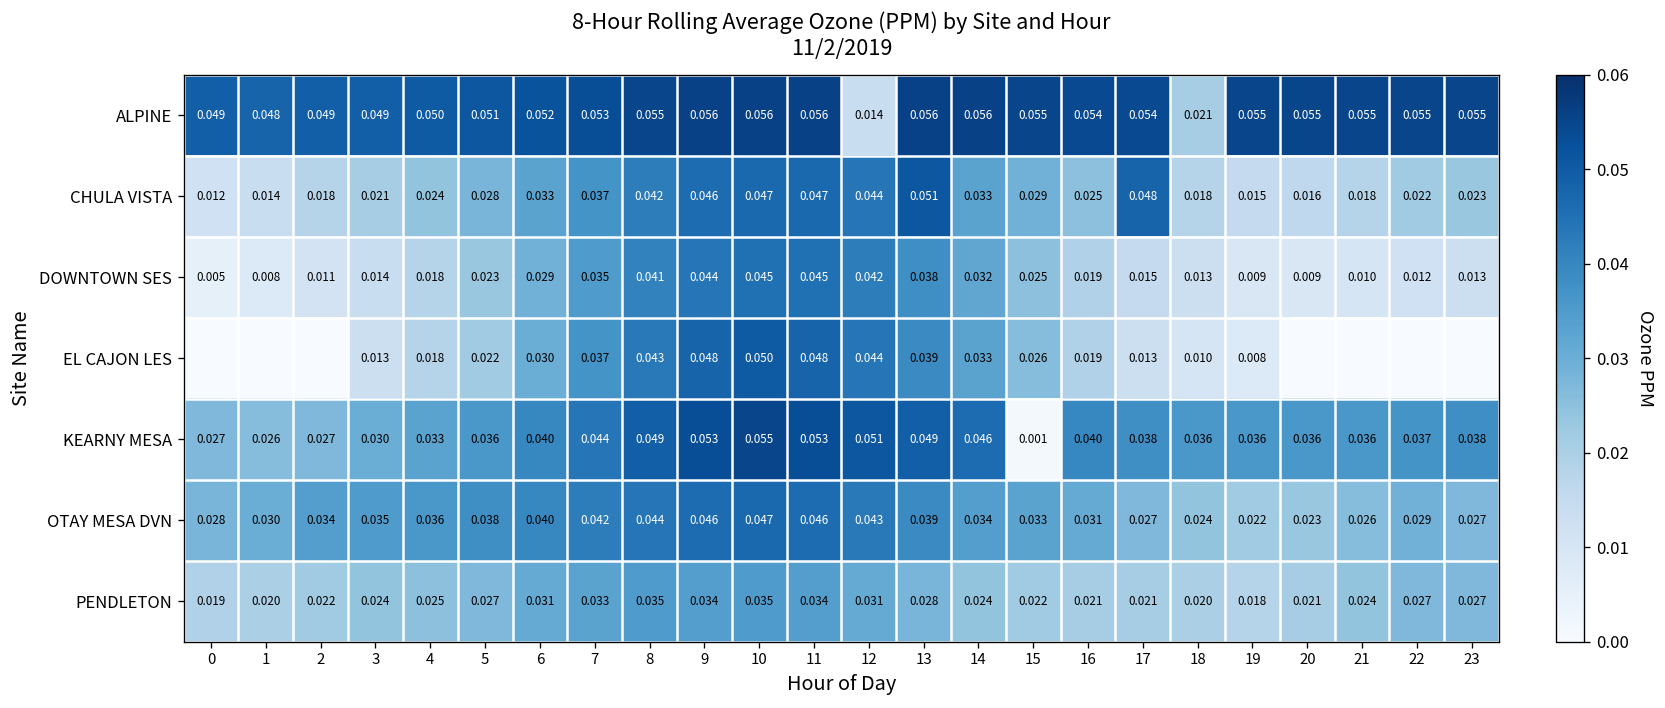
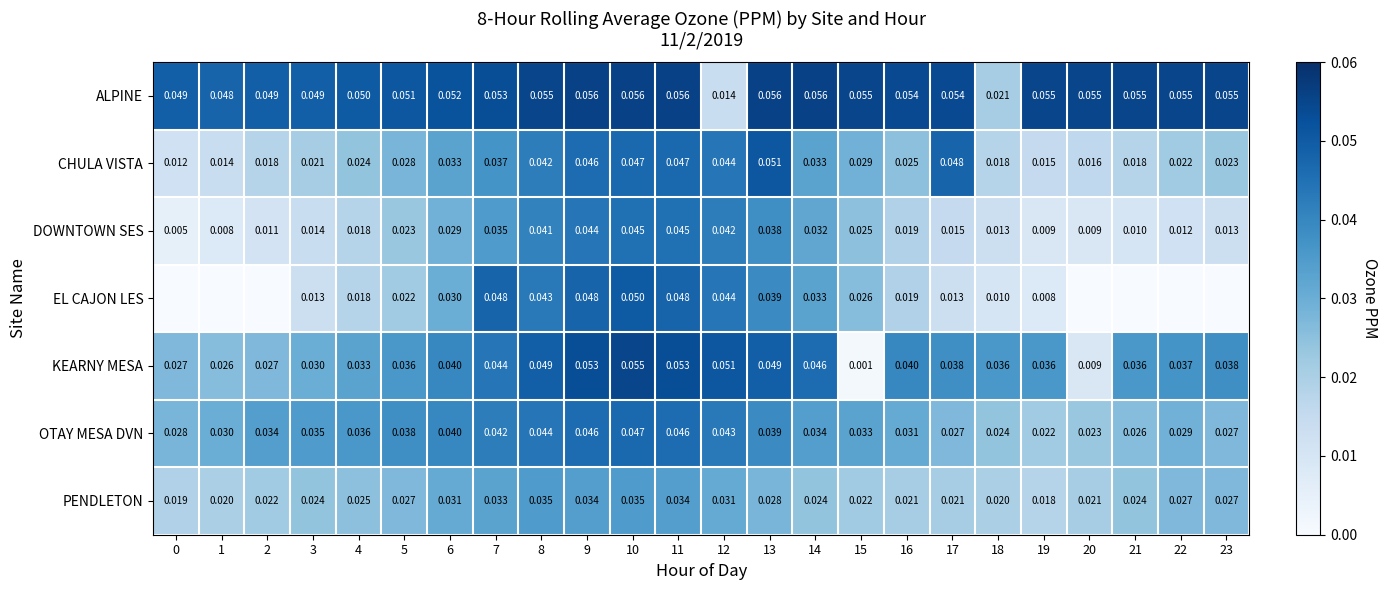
EL CAJON LES, 7: 0.037 -> 0.048
KEARNY MESA, 20: 0.036 -> 0.009
